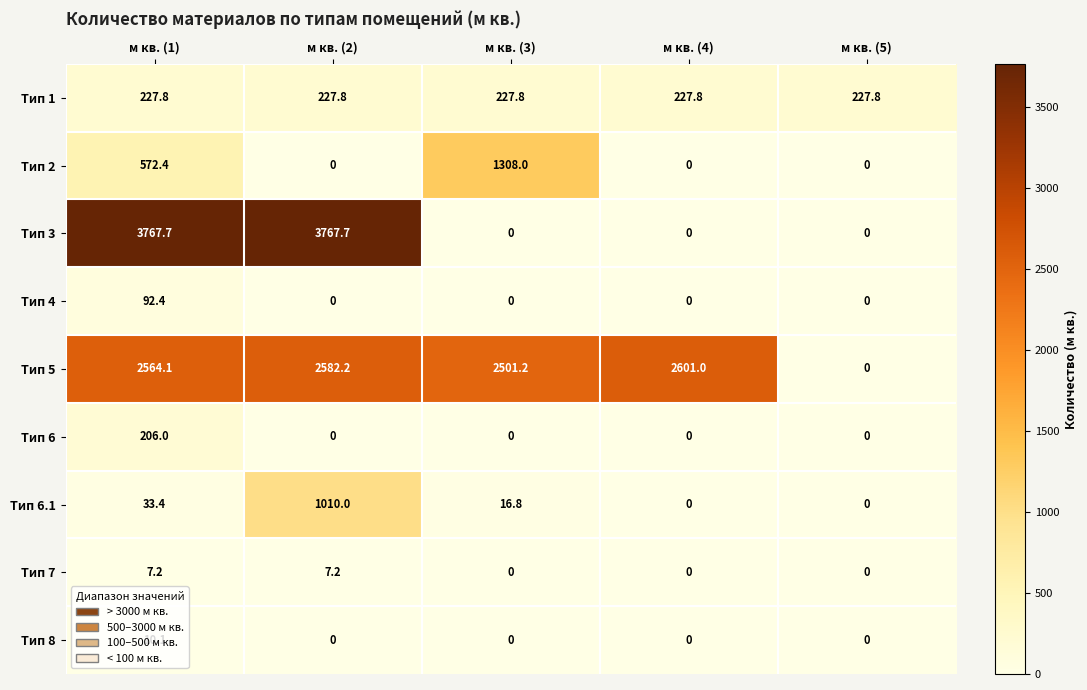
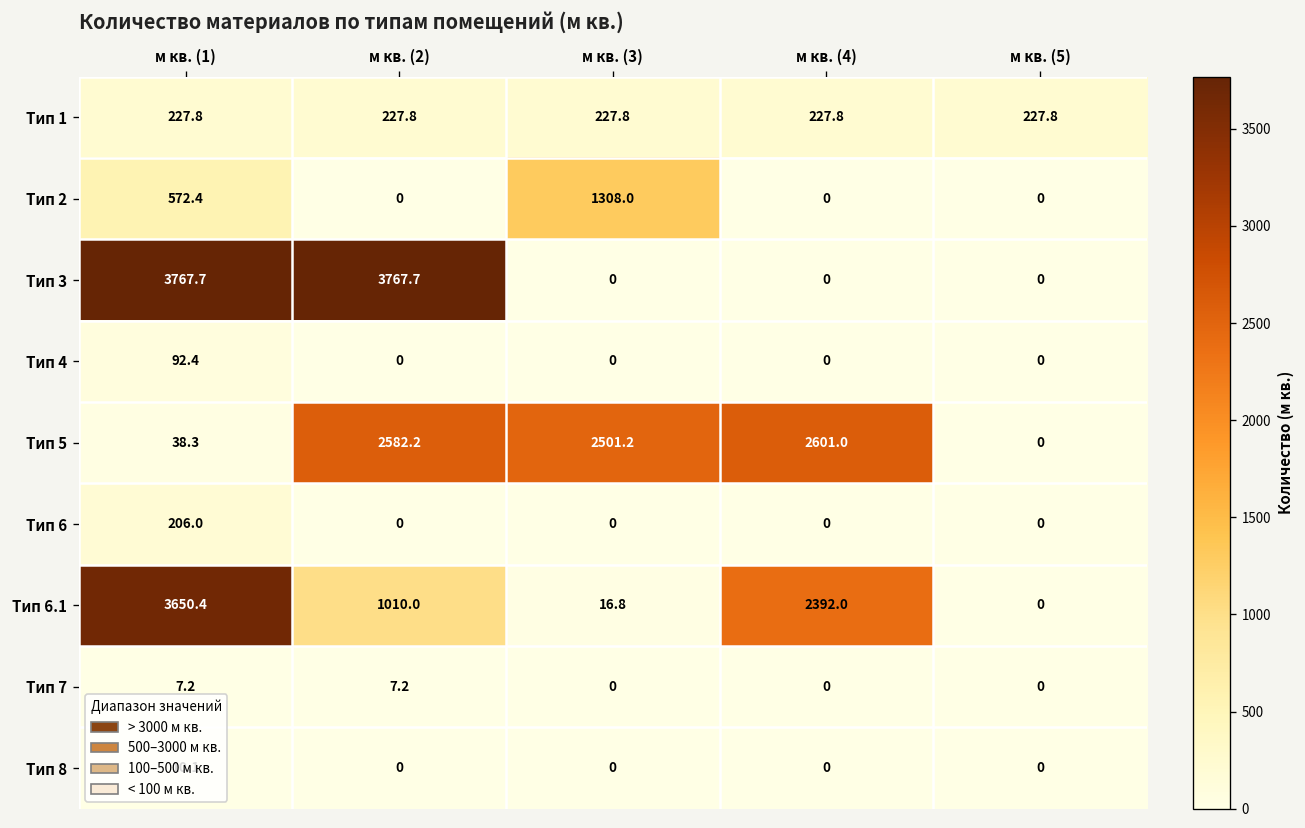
Тип 5, м кв. (1): 2564.1 -> 38.3
Тип 6.1, м кв. (1): 33.4 -> 3650.4
Тип 6.1, м кв. (4): 0 -> 2392.0
